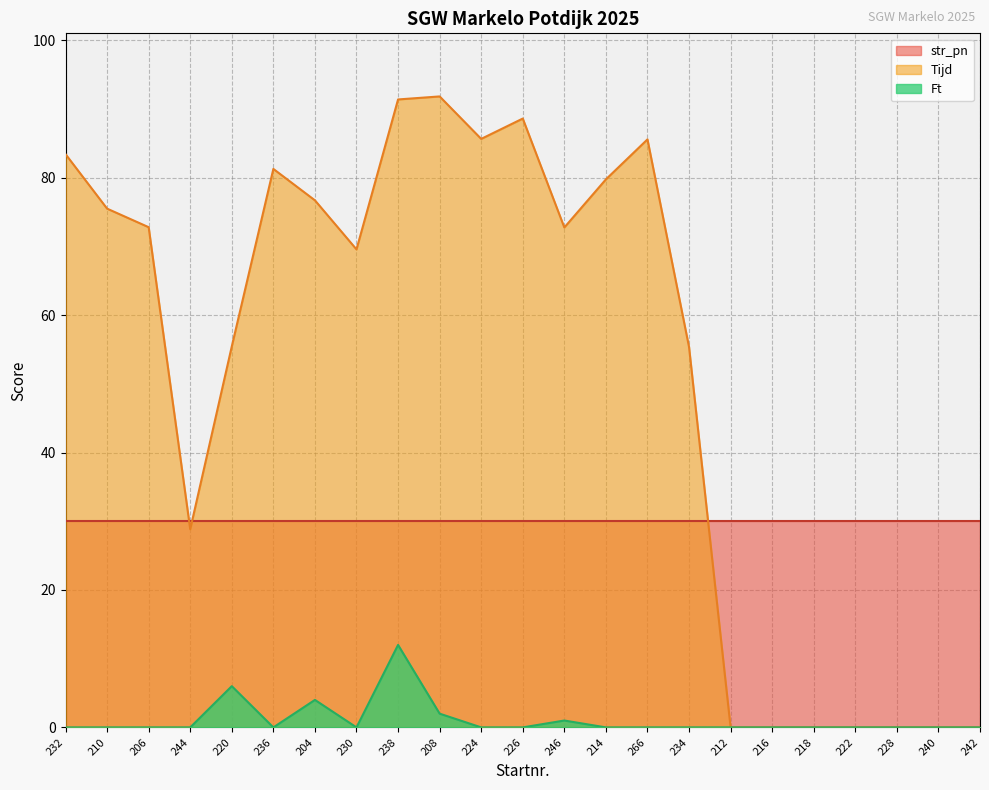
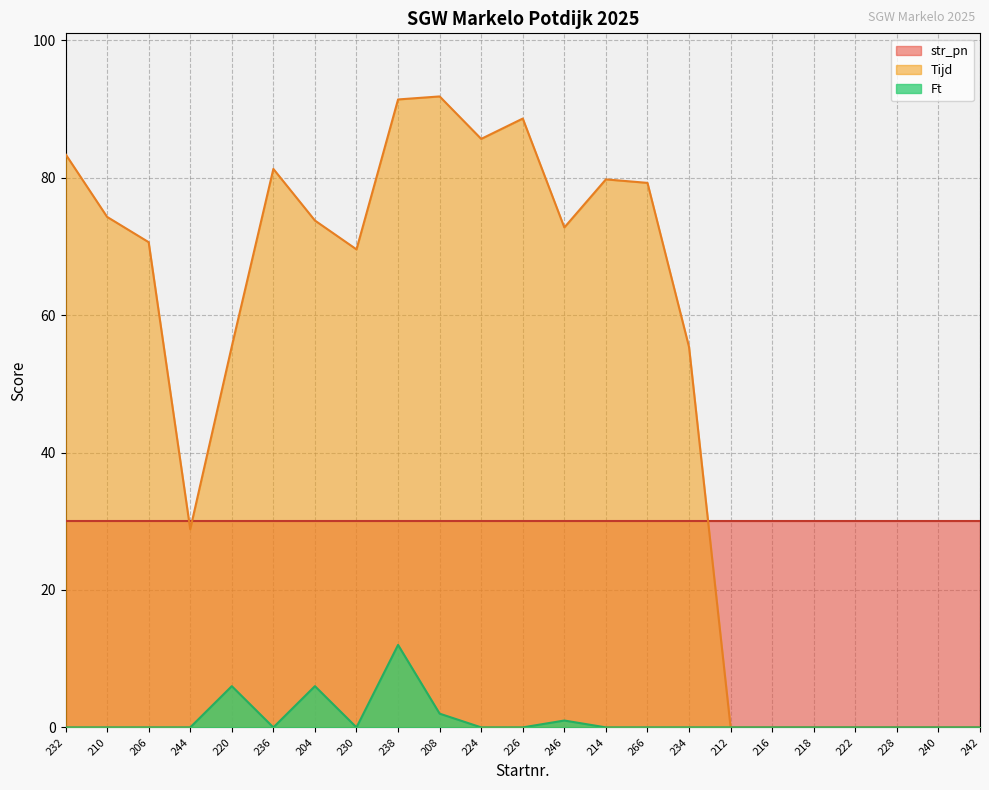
Tijd, 210: 75 -> 74
Tijd, 206: 73 -> 71
Tijd, 204: 77 -> 74
Ft, 204: 4 -> 6
Tijd, 266: 86 -> 79
